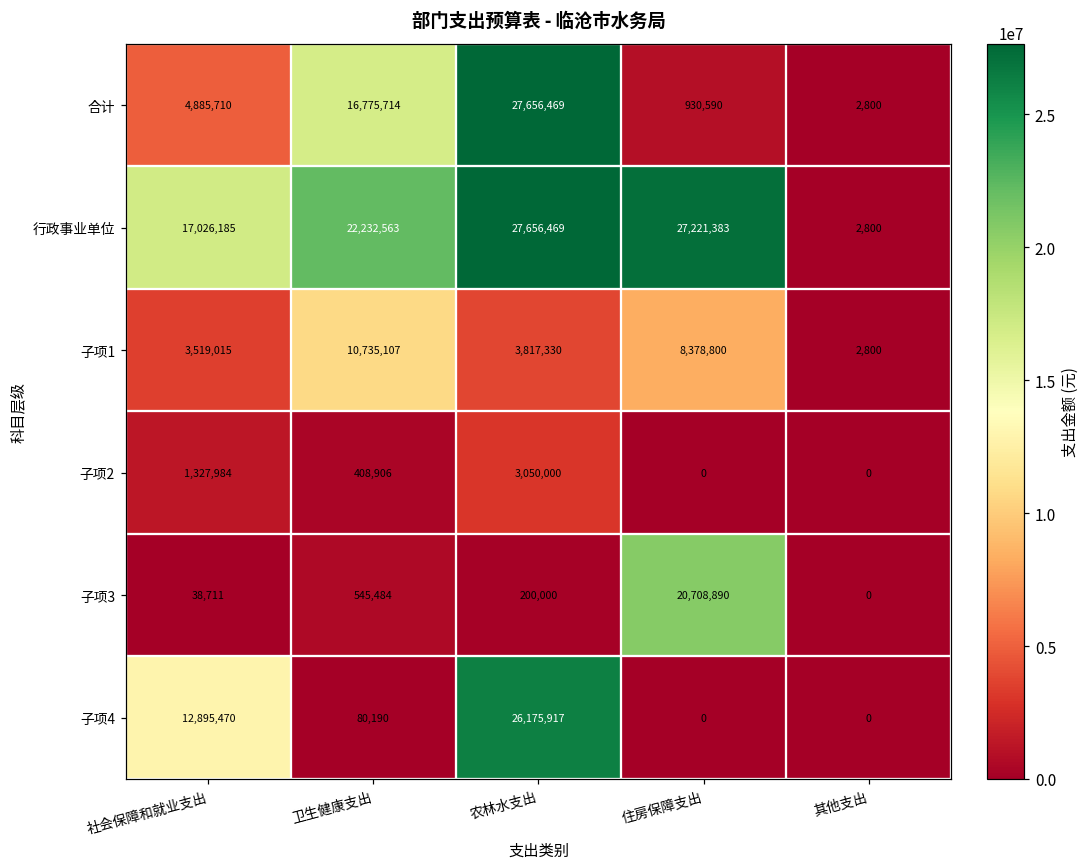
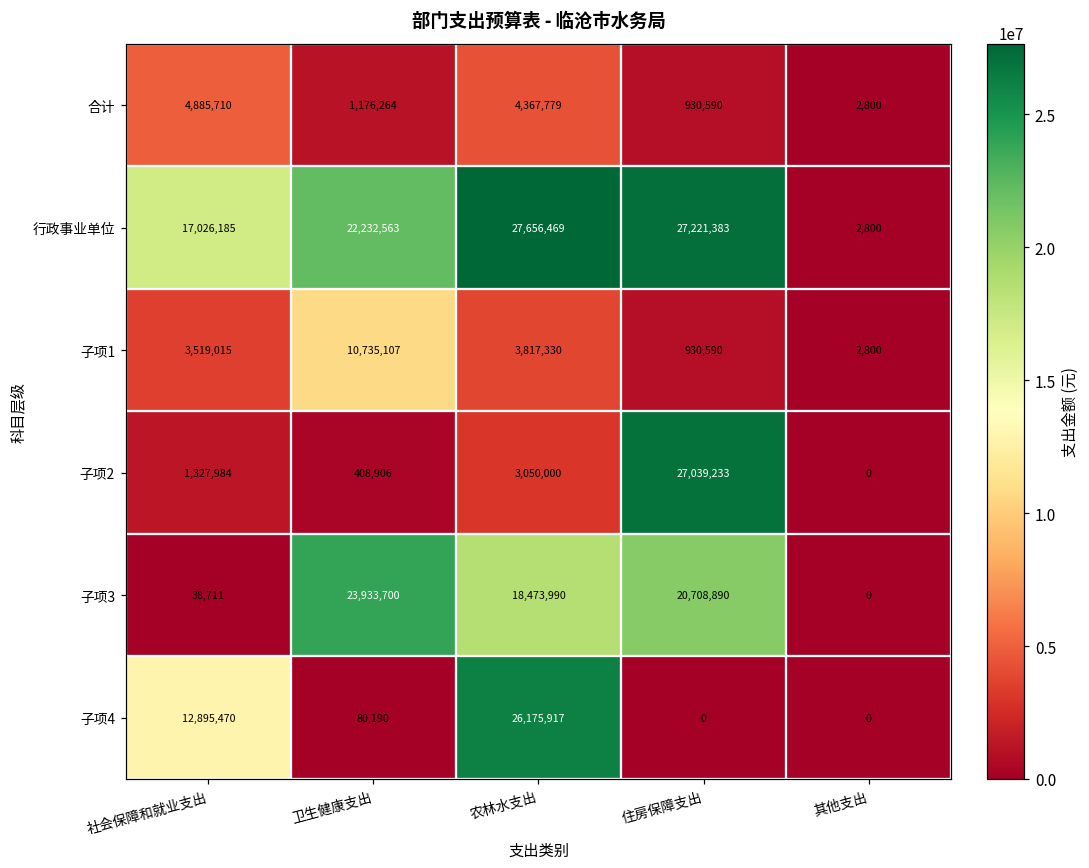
合计, 卫生健康支出: 16,775,714 -> 1,176,264
合计, 农林水支出: 27,656,469 -> 4,367,779
子项1, 住房保障支出: 8,378,800 -> 930,590
子项2, 住房保障支出: 0 -> 27,039,233
子项3, 卫生健康支出: 545,484 -> 23,933,700
子项3, 农林水支出: 200,000 -> 18,473,990
